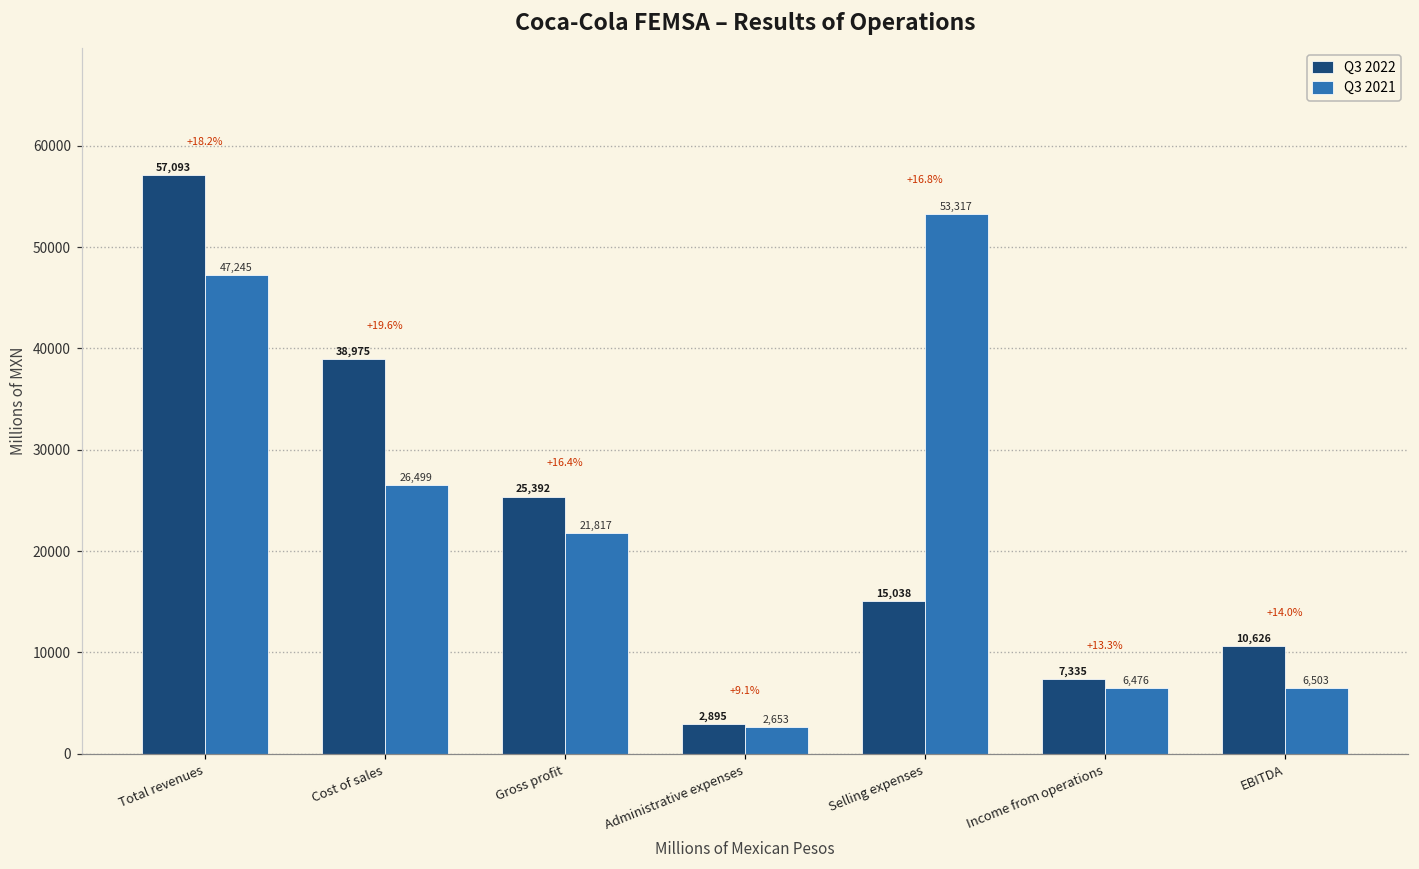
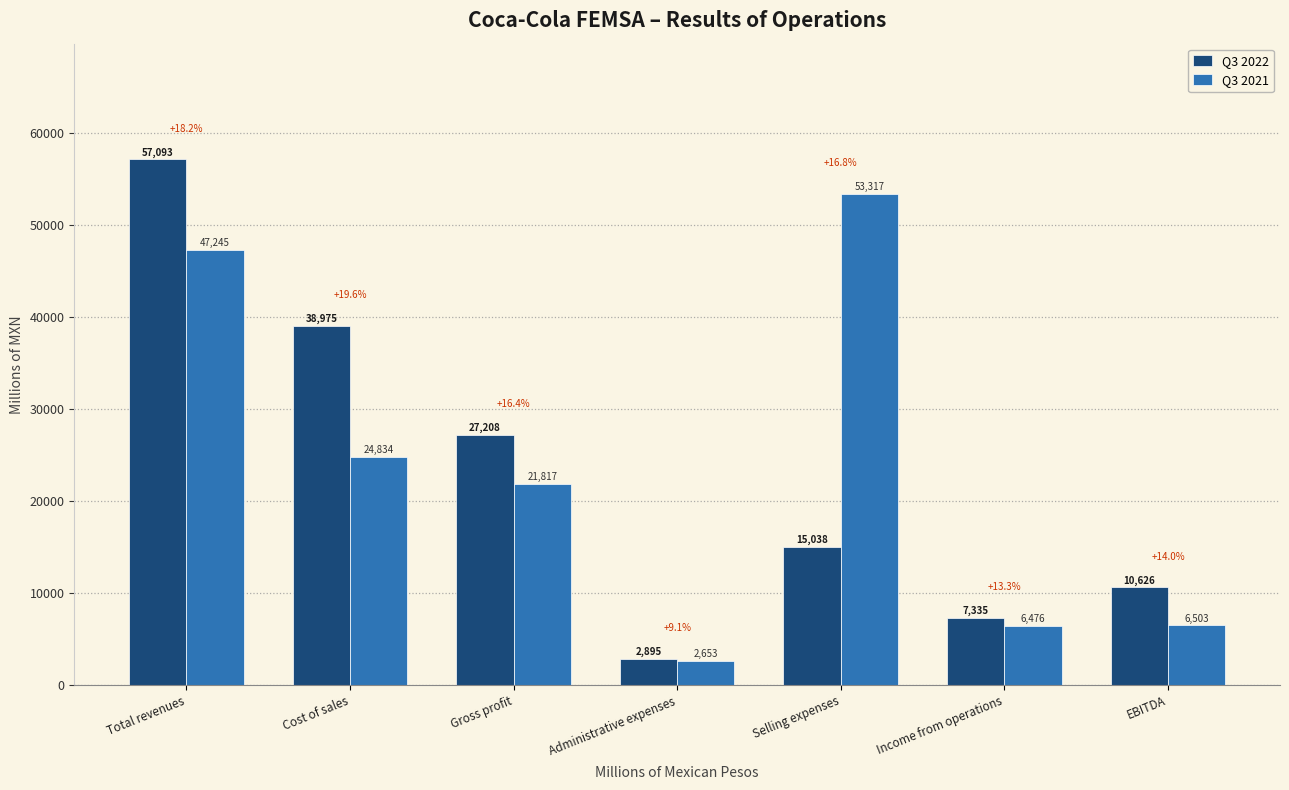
Q3 2021, Cost of sales: 26,499 -> 24,834
Q3 2022, Gross profit: 25,392 -> 27,208
